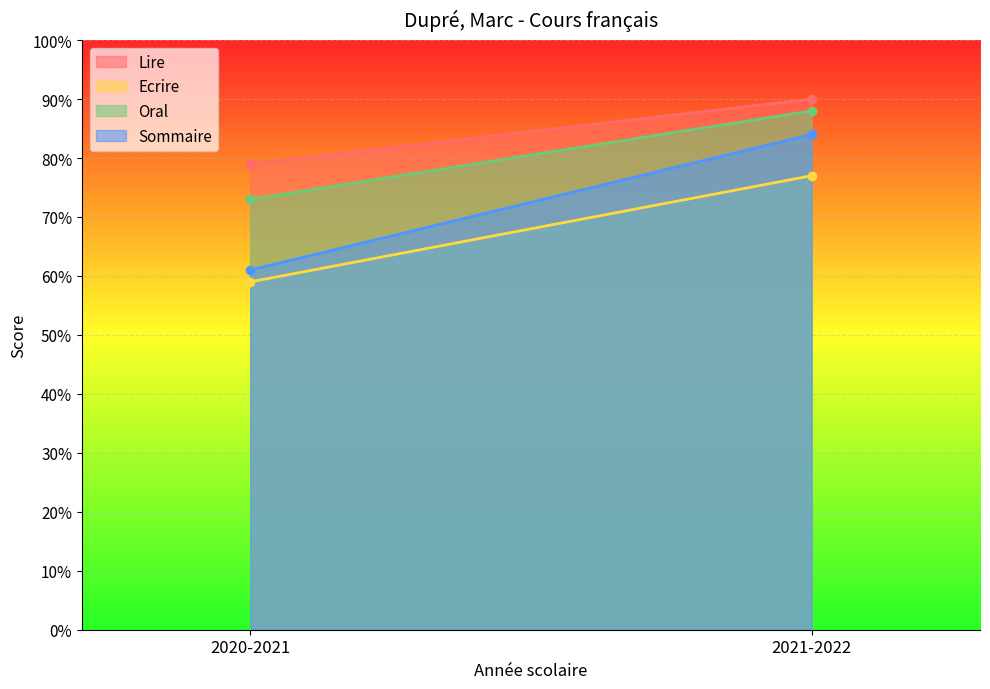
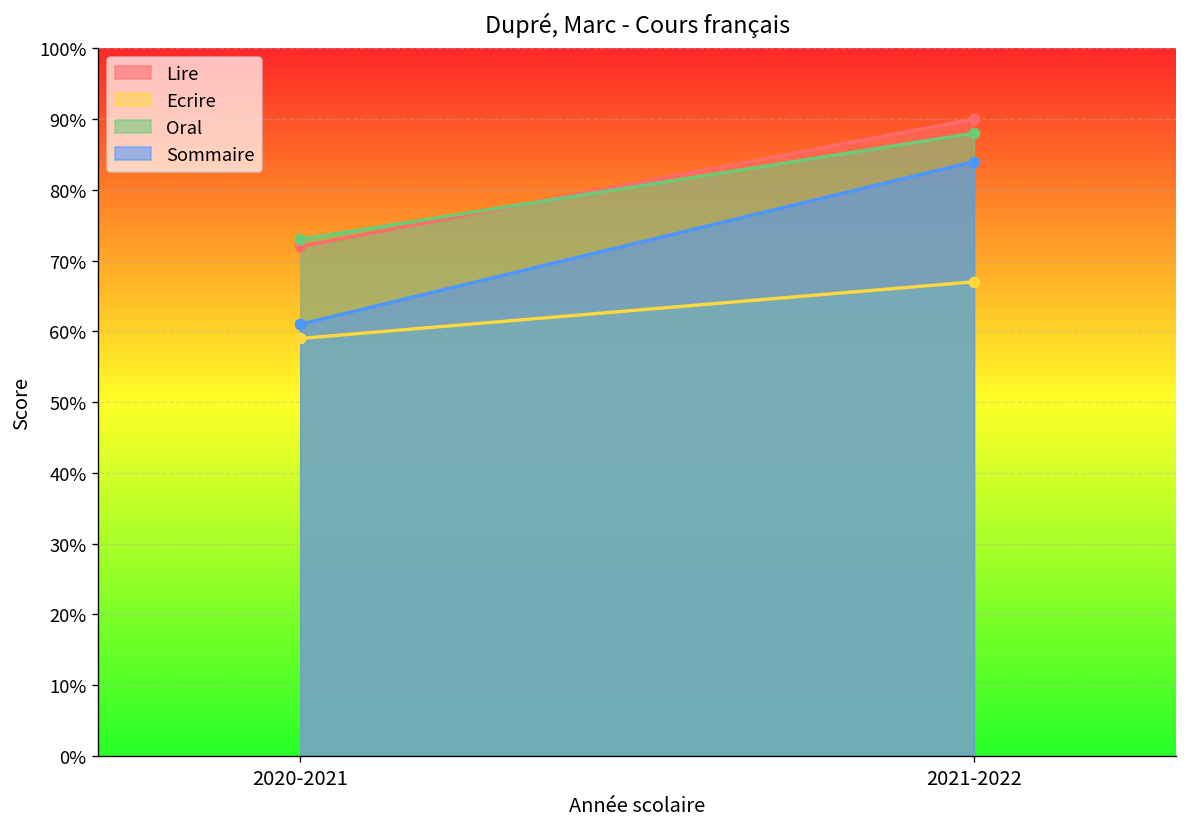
Lire, 2020-2021: 79% -> 72%
Ecrire, 2021-2022: 77% -> 67%
